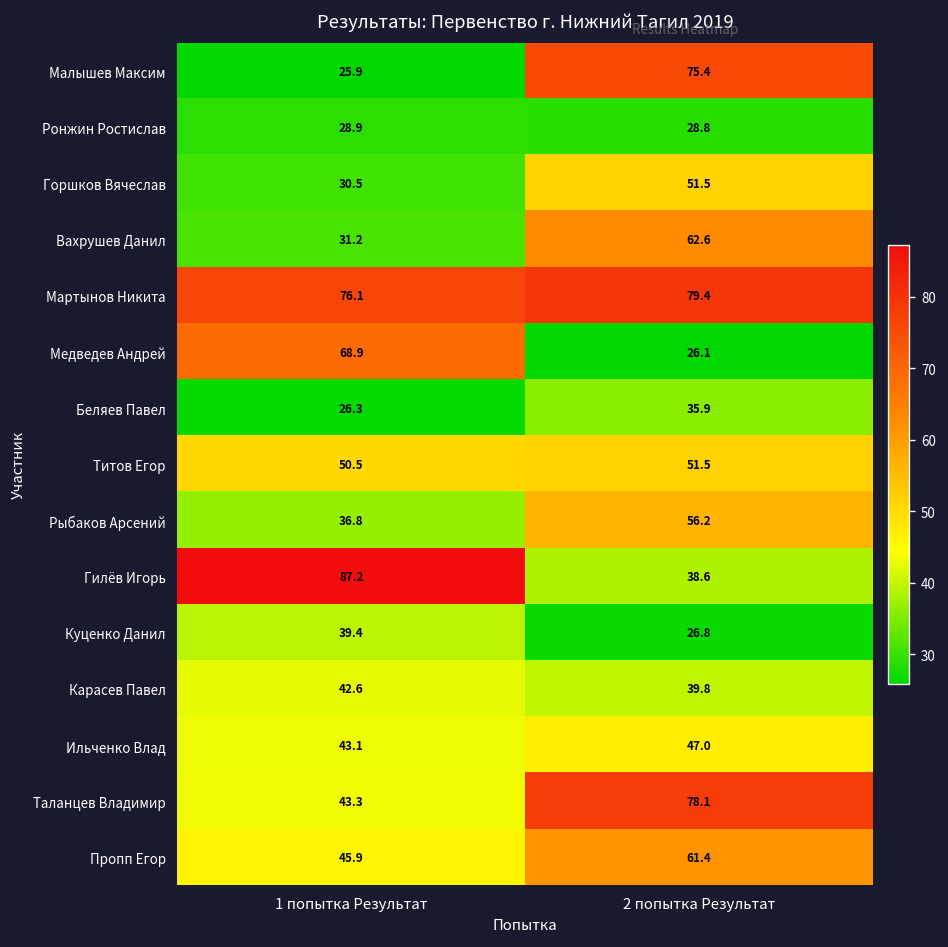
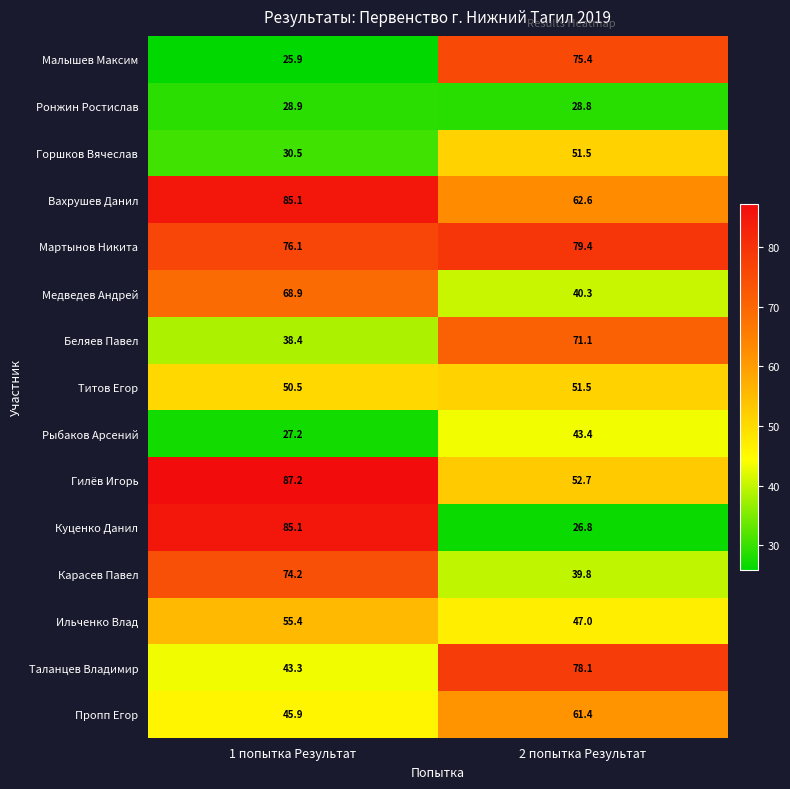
Вахрушев Данил, 1 попытка Результат: 31.2 -> 85.1
Медведев Андрей, 2 попытка Результат: 26.1 -> 40.3
Беляев Павел, 1 попытка Результат: 26.3 -> 38.4
Беляев Павел, 2 попытка Результат: 35.9 -> 71.1
Рыбаков Арсений, 1 попытка Результат: 36.8 -> 27.2
Рыбаков Арсений, 2 попытка Результат: 56.2 -> 43.4
Гилёв Игорь, 2 попытка Результат: 38.6 -> 52.7
Куценко Данил, 1 попытка Результат: 39.4 -> 85.1
Карасев Павел, 1 попытка Результат: 42.6 -> 74.2
Ильченко Влад, 1 попытка Результат: 43.1 -> 55.4
